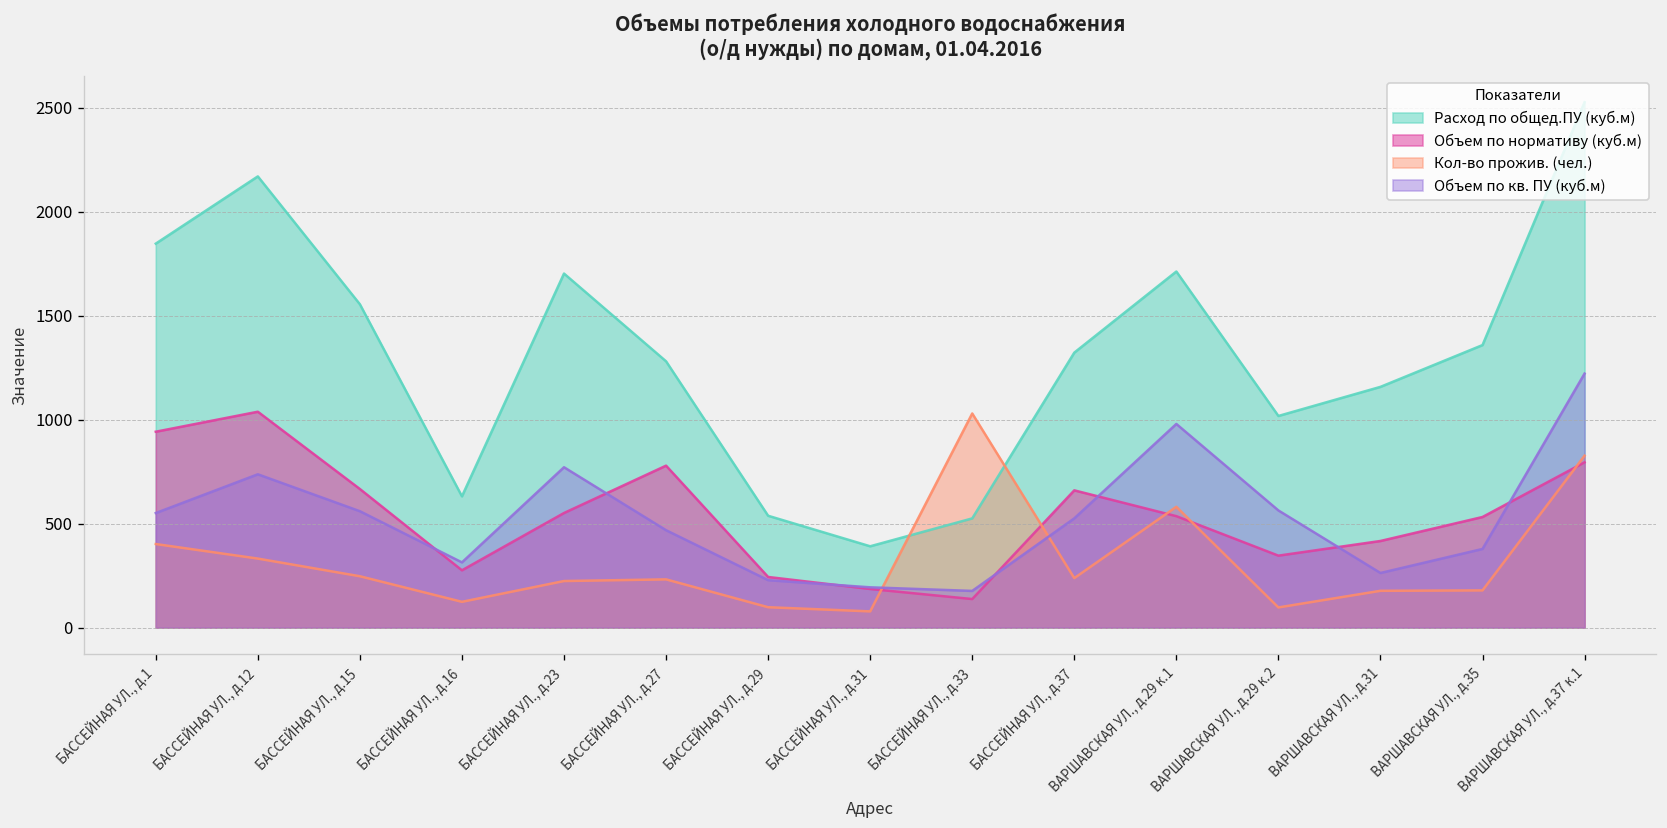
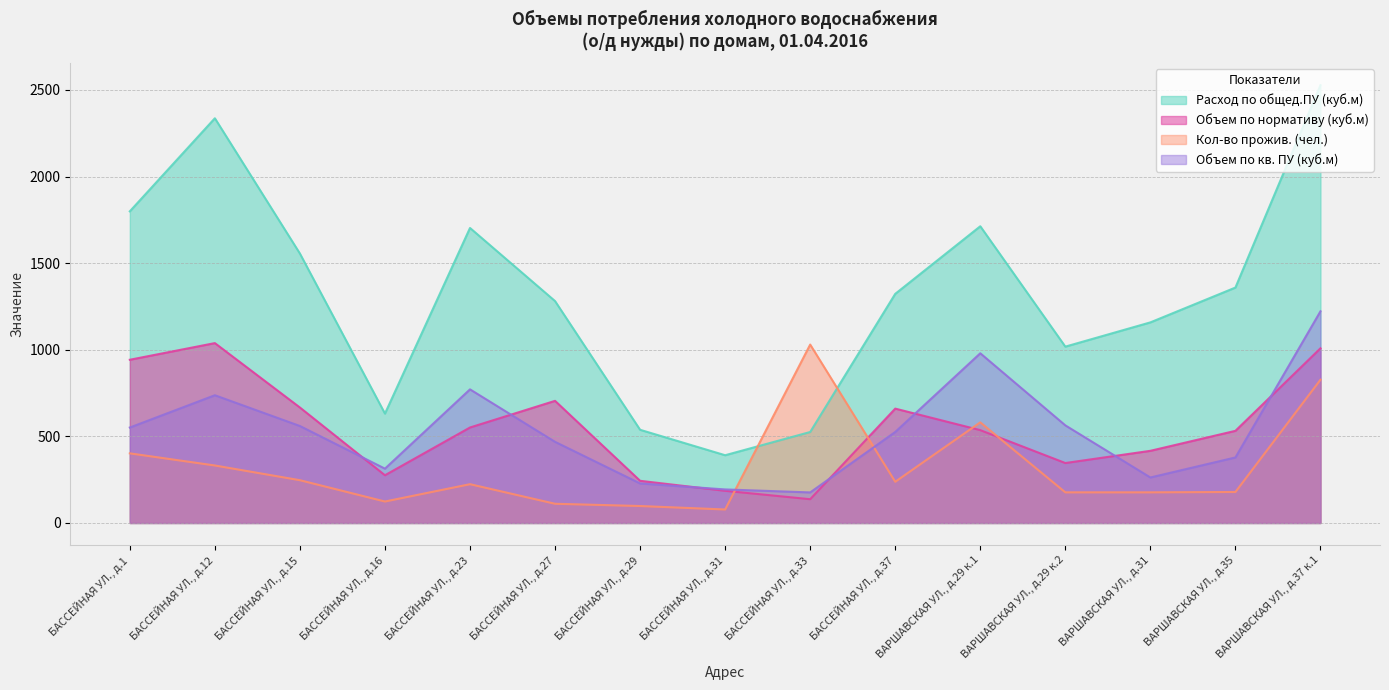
Расход по общед.ПУ (куб.м), БАССЕЙНАЯ УЛ., д.1: 1850 -> 1800
Расход по общед.ПУ (куб.м), БАССЕЙНАЯ УЛ., д.12: 2170 -> 2340
Объем по нормативу (куб.м), БАССЕЙНАЯ УЛ., д.27: 780 -> 710
Кол-во прожив. (чел.), БАССЕЙНАЯ УЛ., д.27: 230 -> 110
Кол-во прожив. (чел.), ВАРШАВСКАЯ УЛ., д.29 к.2: 100 -> 180
Объем по нормативу (куб.м), ВАРШАВСКАЯ УЛ., д.37 к.1: 790 -> 1010
